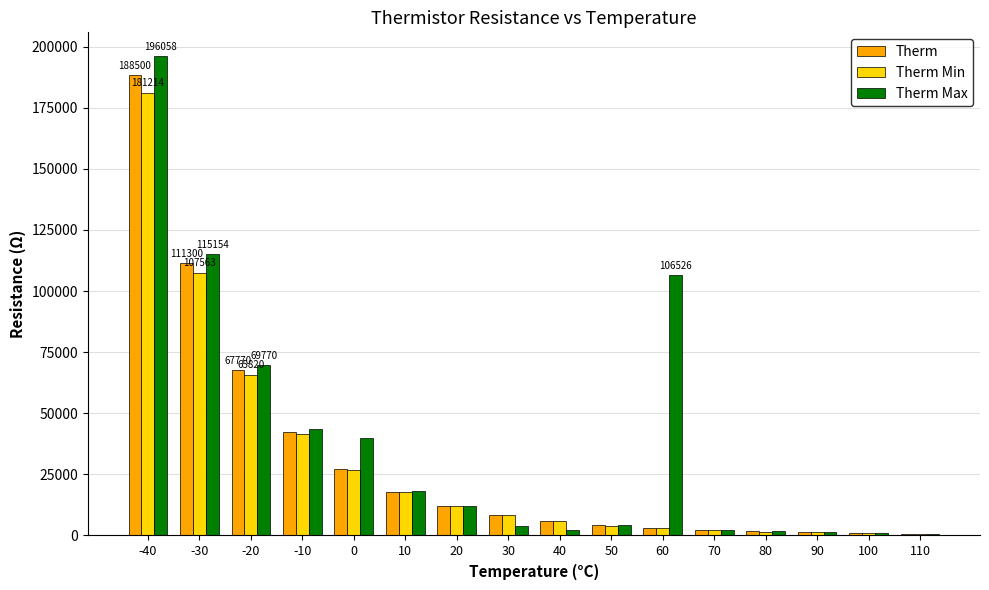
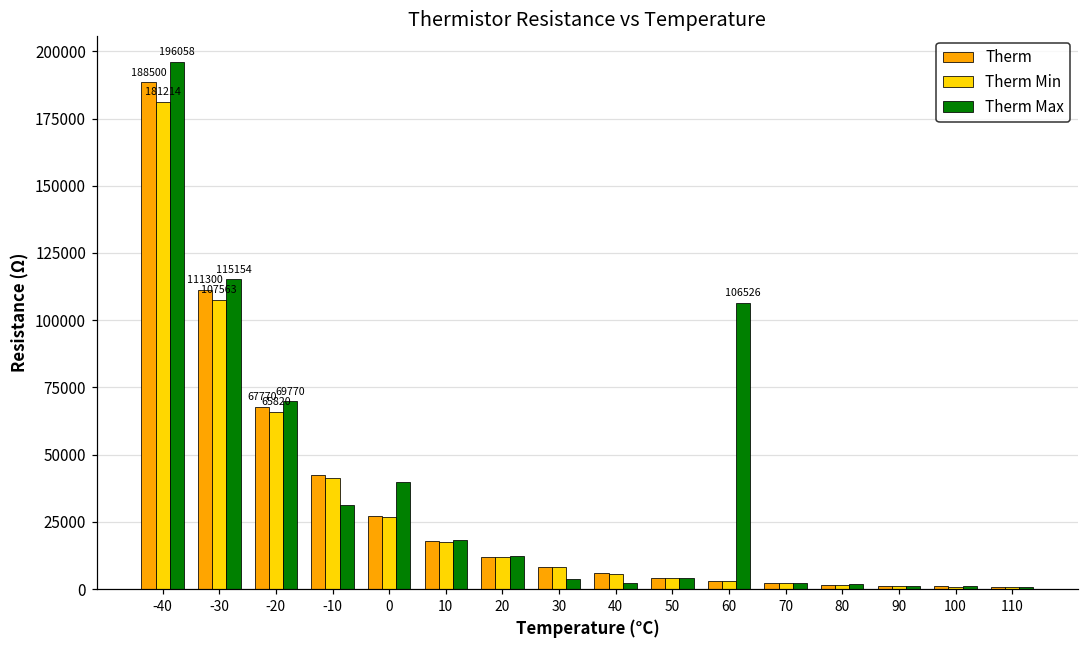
Therm Max, -10: 44000 -> 31000
